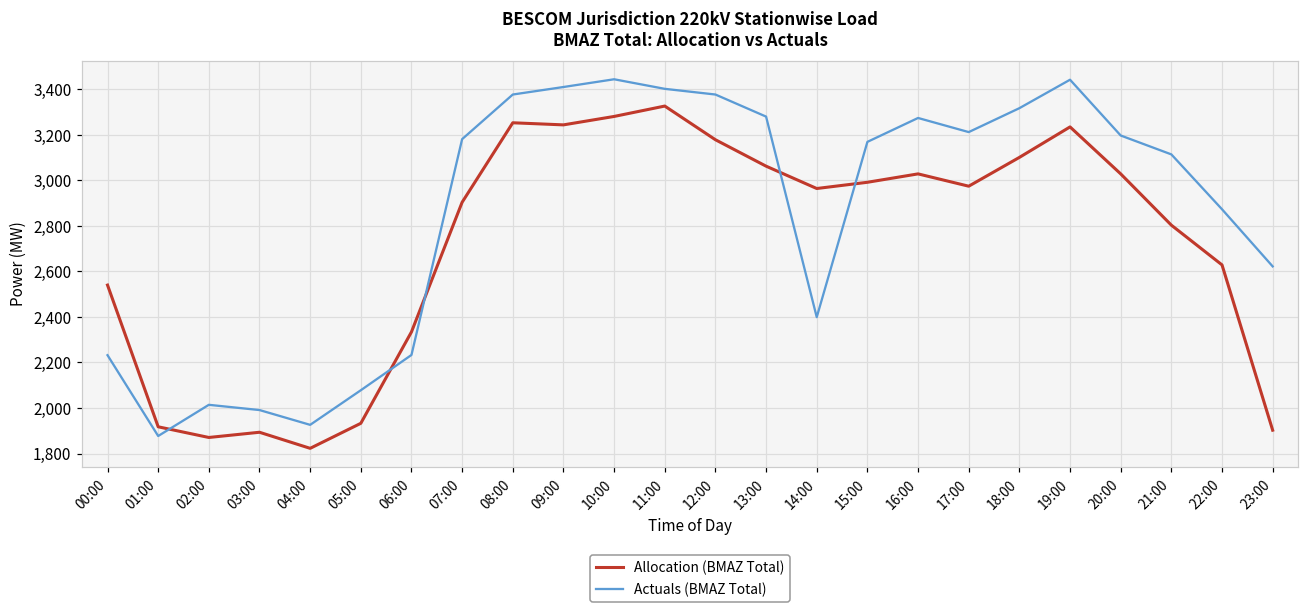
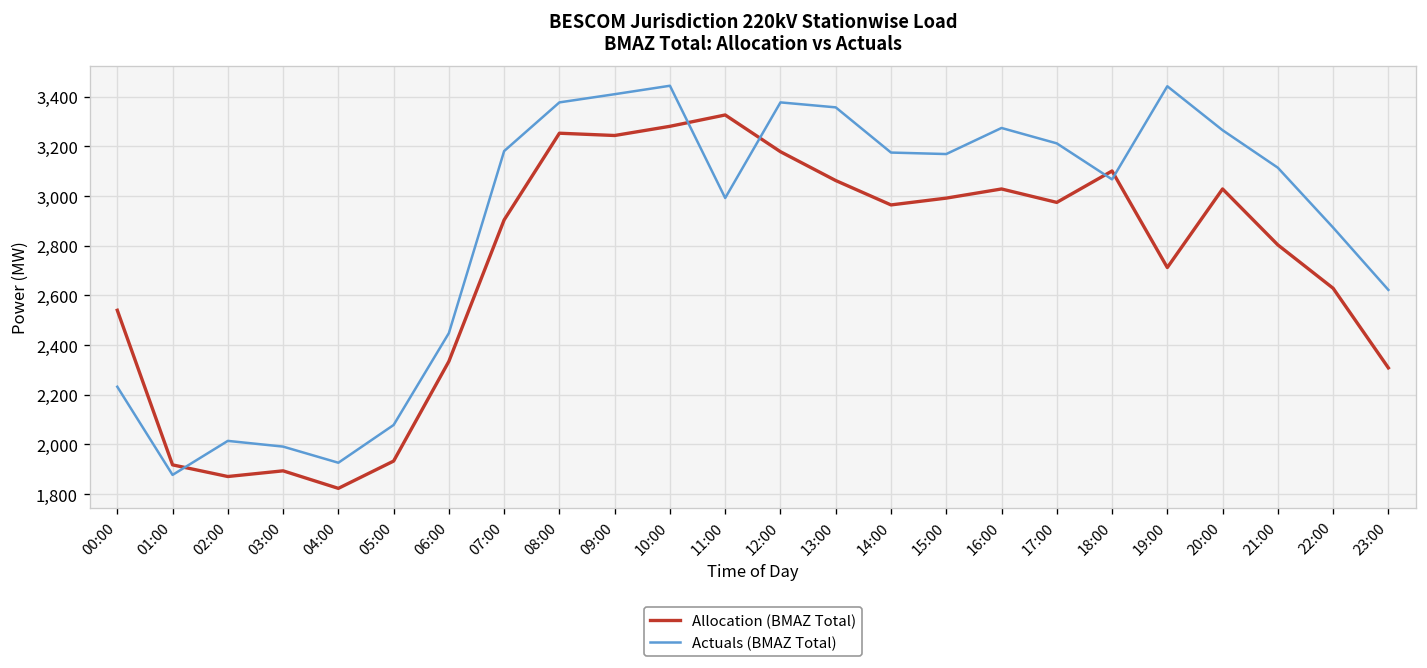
Actuals (BMAZ Total), 06:00: 2,230 -> 2,450
Actuals (BMAZ Total), 11:00: 3,400 -> 2,990
Actuals (BMAZ Total), 13:00: 3,280 -> 3,360
Actuals (BMAZ Total), 14:00: 2,400 -> 3,180
Actuals (BMAZ Total), 18:00: 3,320 -> 3,070
Allocation (BMAZ Total), 19:00: 3,230 -> 2,710
Actuals (BMAZ Total), 20:00: 3,200 -> 3,270
Allocation (BMAZ Total), 23:00: 1,900 -> 2,310
